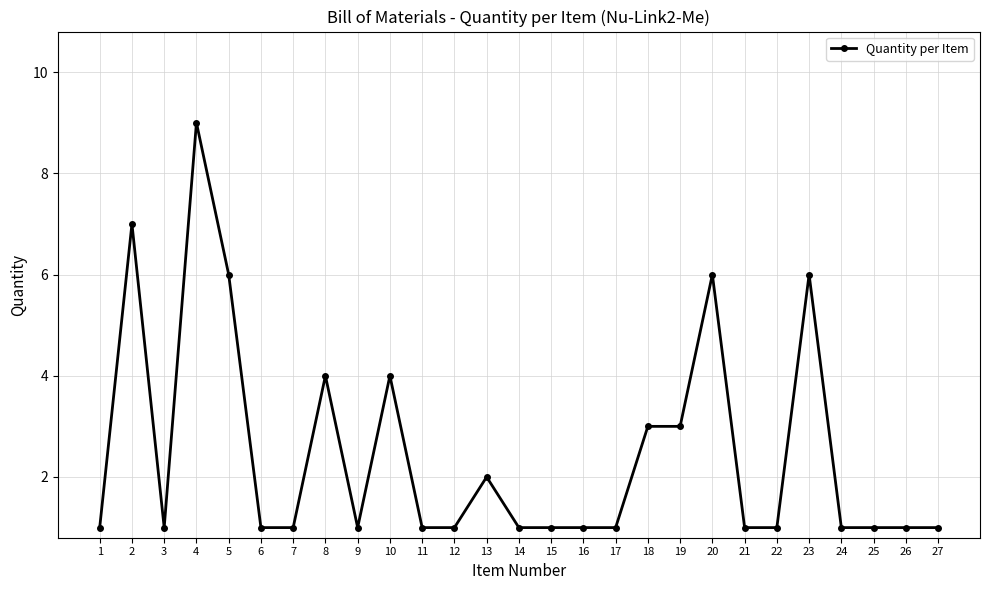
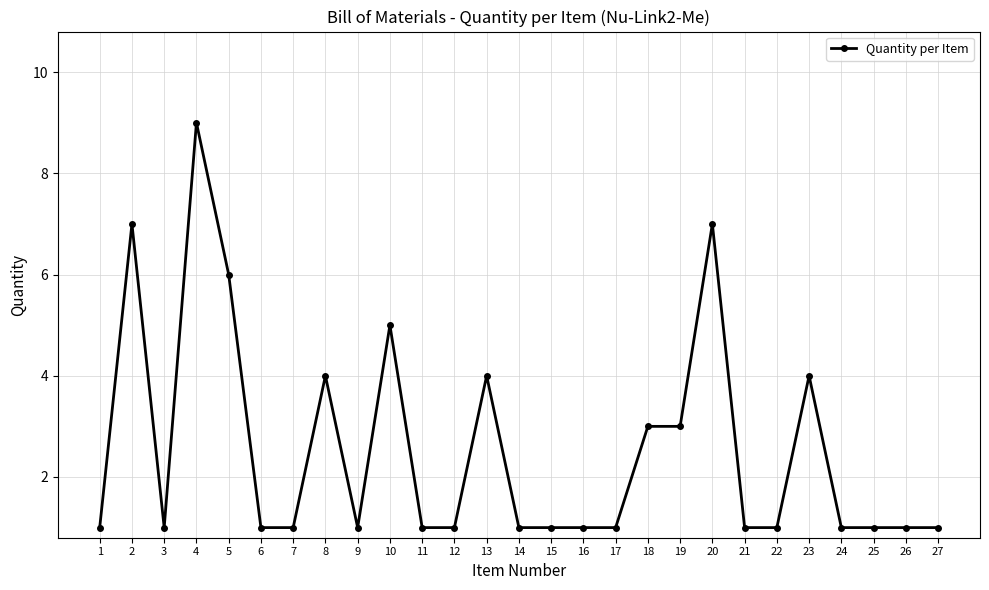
10: 4 -> 5
13: 2 -> 4
20: 6 -> 7
23: 6 -> 4
